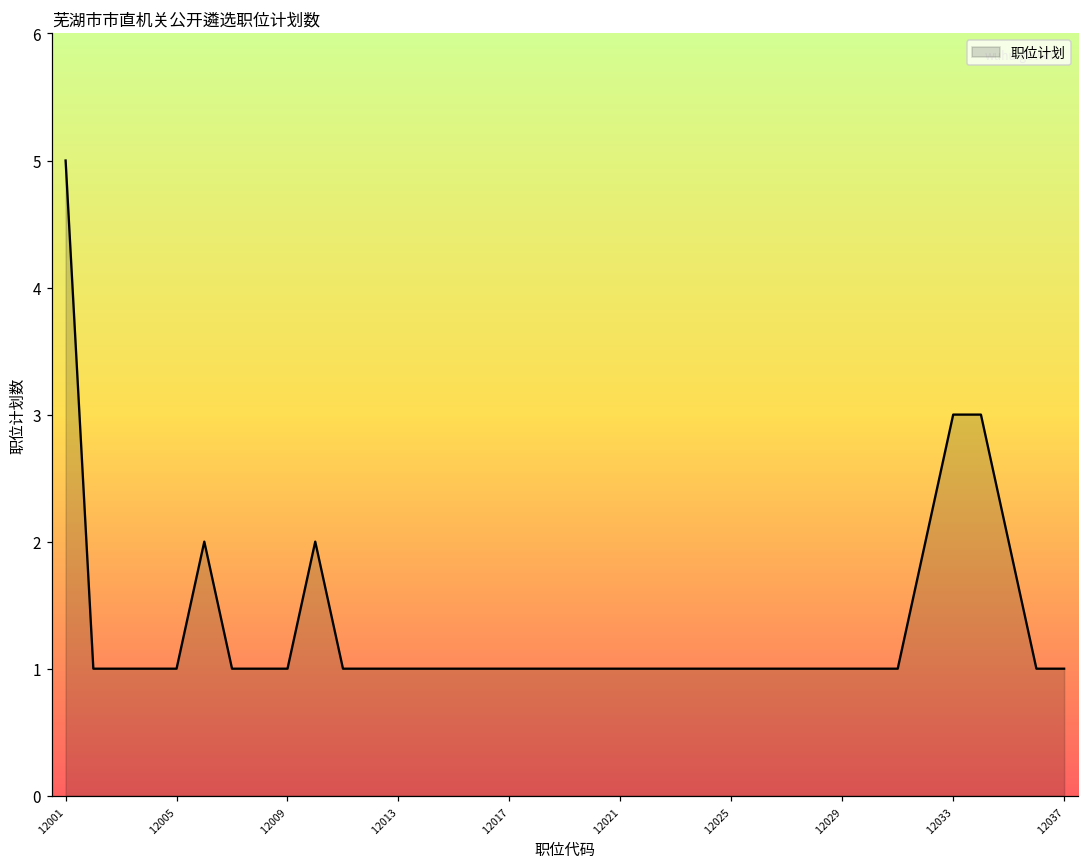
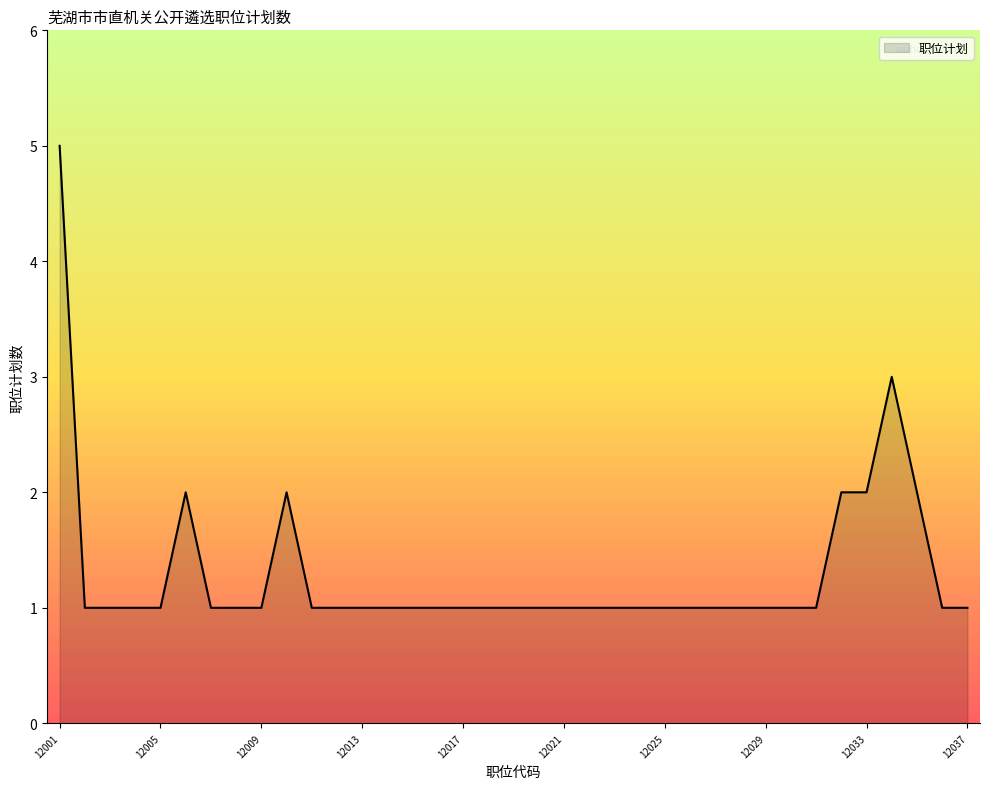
12033: 3 -> 2
